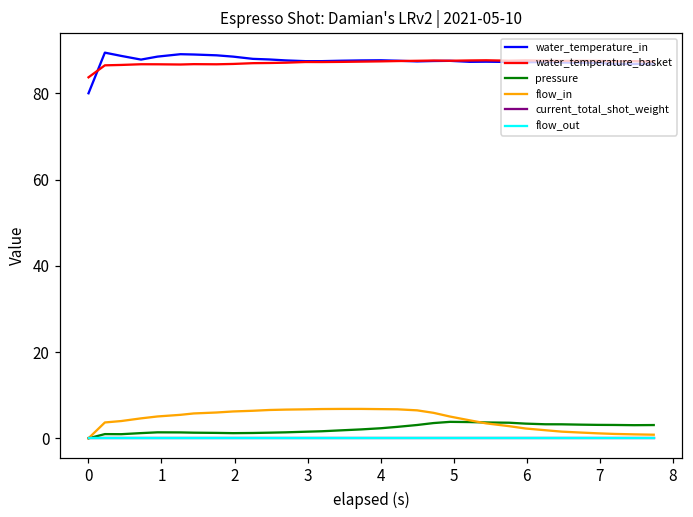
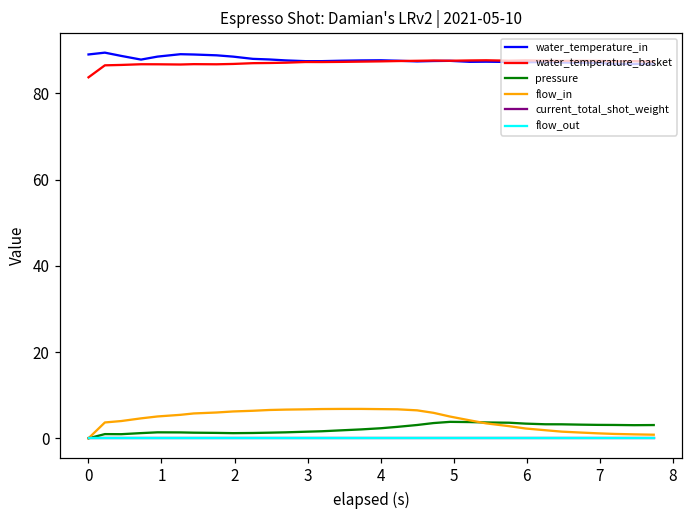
water_temperature_in, 0: 80 -> 89
